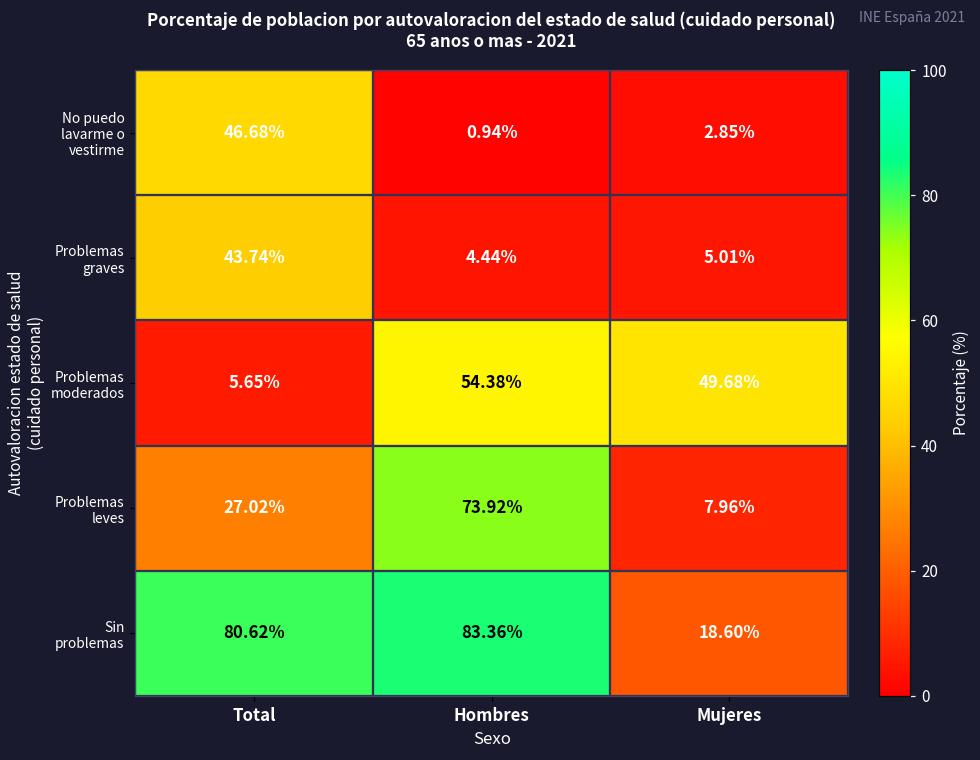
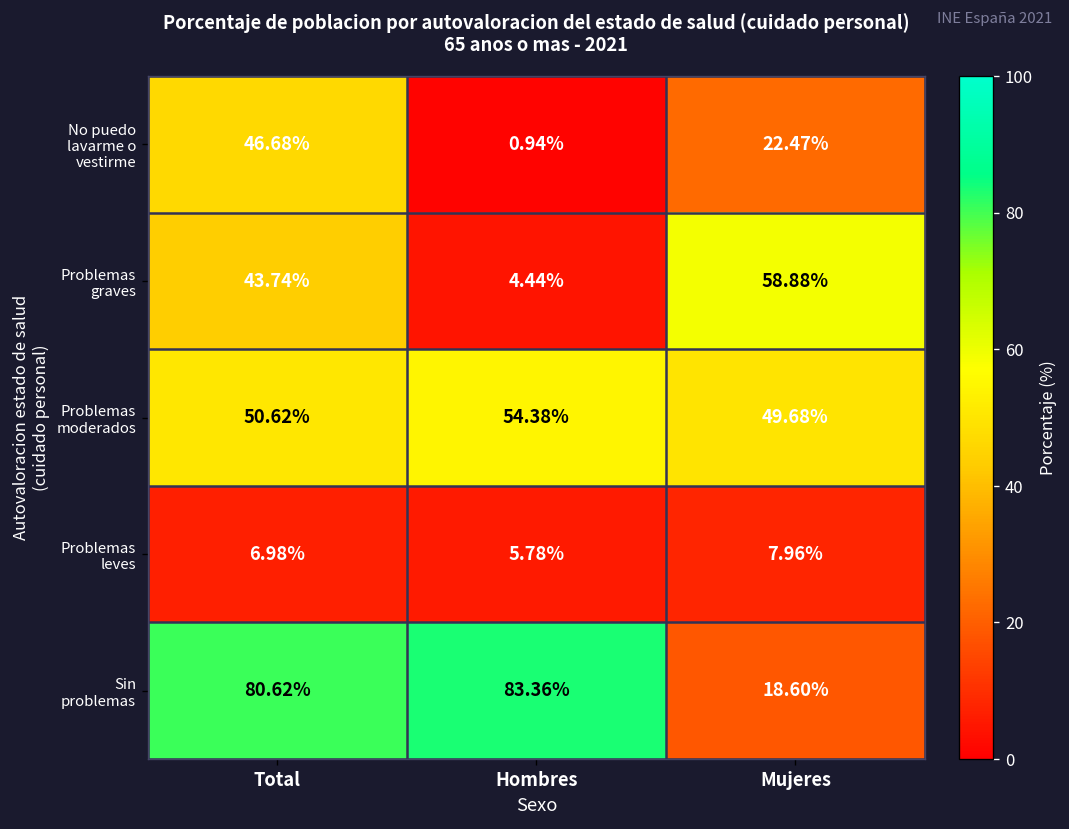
No puedo lavarme o vestirme, Mujeres: 2.85% -> 22.47%
Problemas graves, Mujeres: 5.01% -> 58.88%
Problemas moderados, Total: 5.65% -> 50.62%
Problemas leves, Total: 27.02% -> 6.98%
Problemas leves, Hombres: 73.92% -> 5.78%
